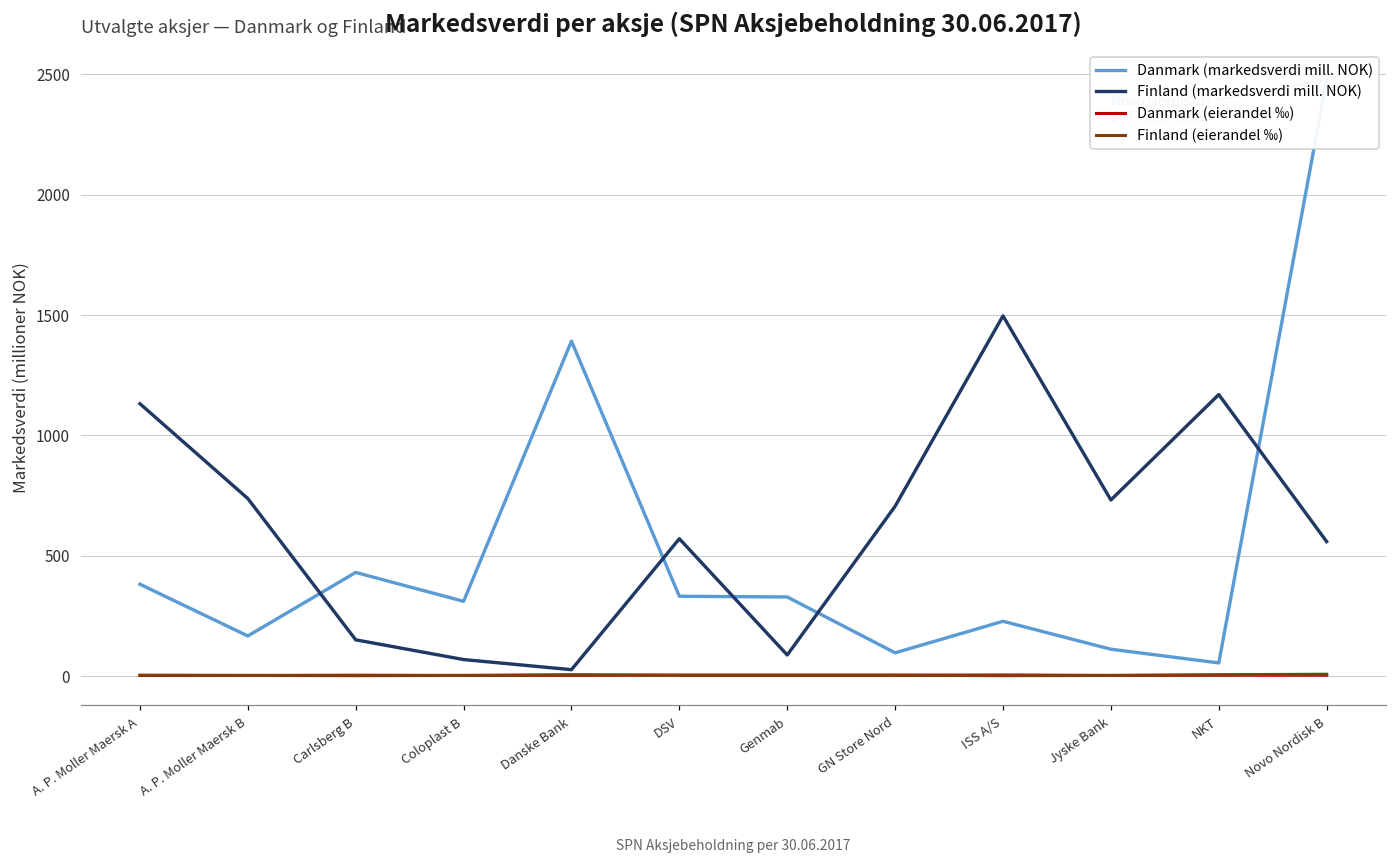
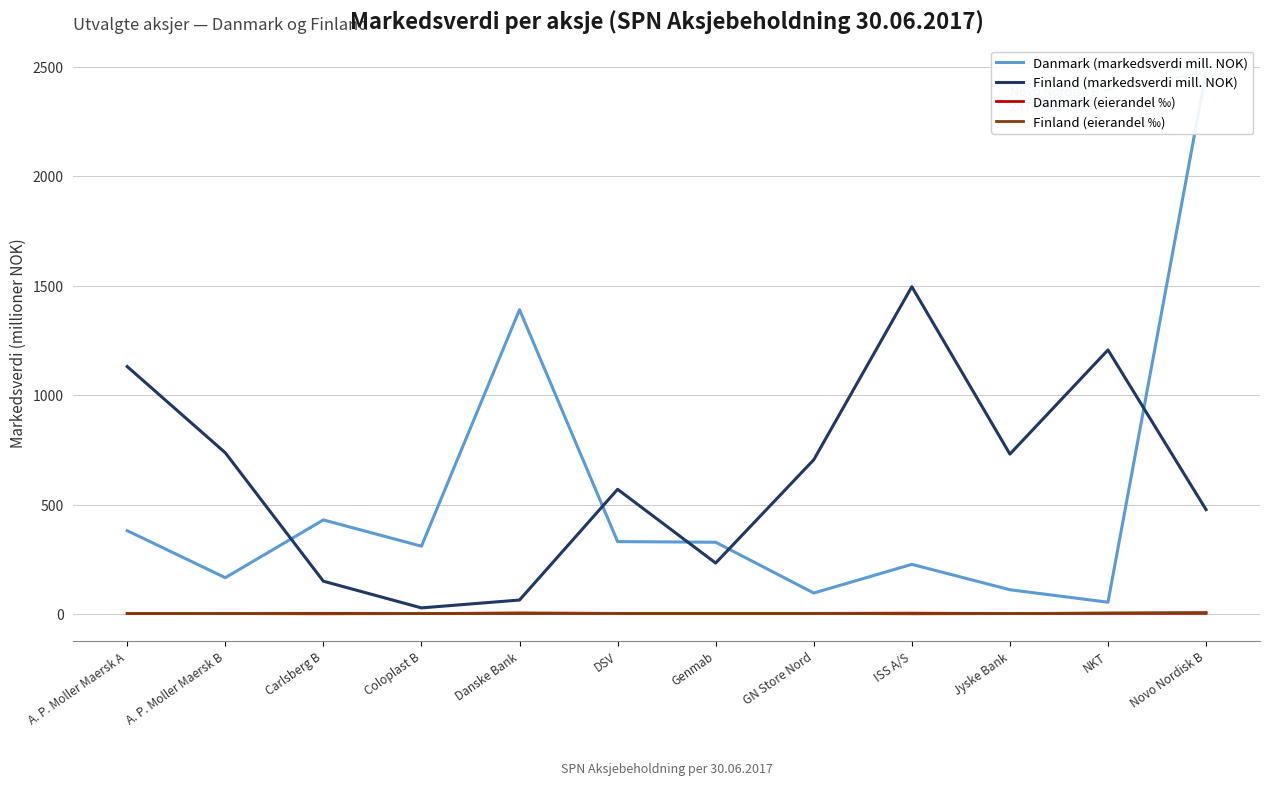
Finland (markedsverdi mill. NOK), Coloplast B: 70 -> 30
Finland (markedsverdi mill. NOK), Danske Bank: 30 -> 60
Finland (markedsverdi mill. NOK), Genmab: 90 -> 230
Finland (markedsverdi mill. NOK), NKT: 1170 -> 1210
Finland (markedsverdi mill. NOK), Novo Nordisk B: 560 -> 480
